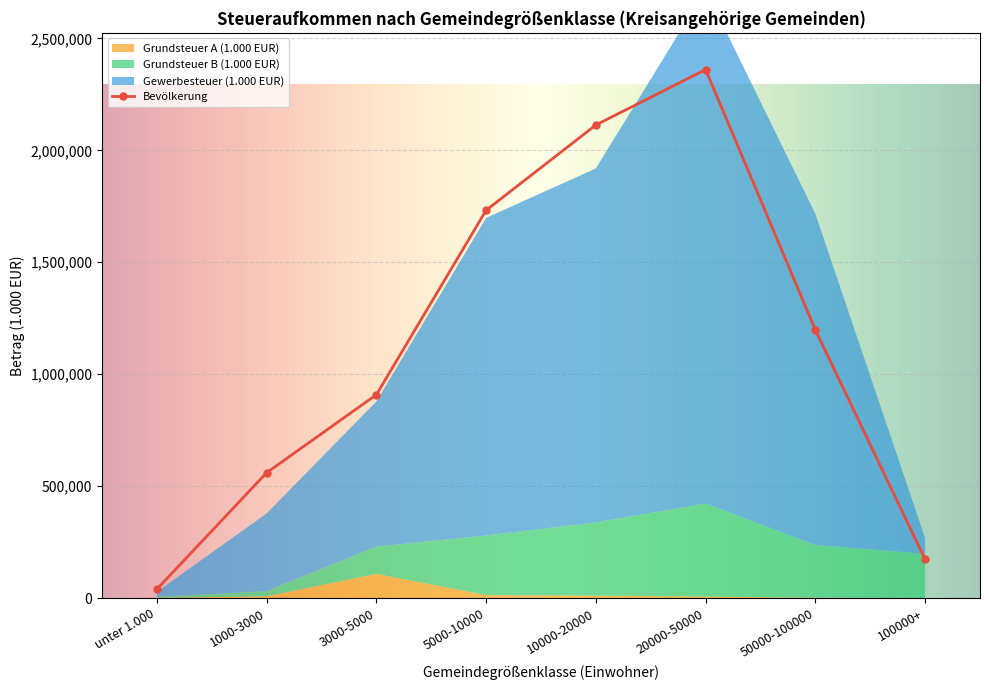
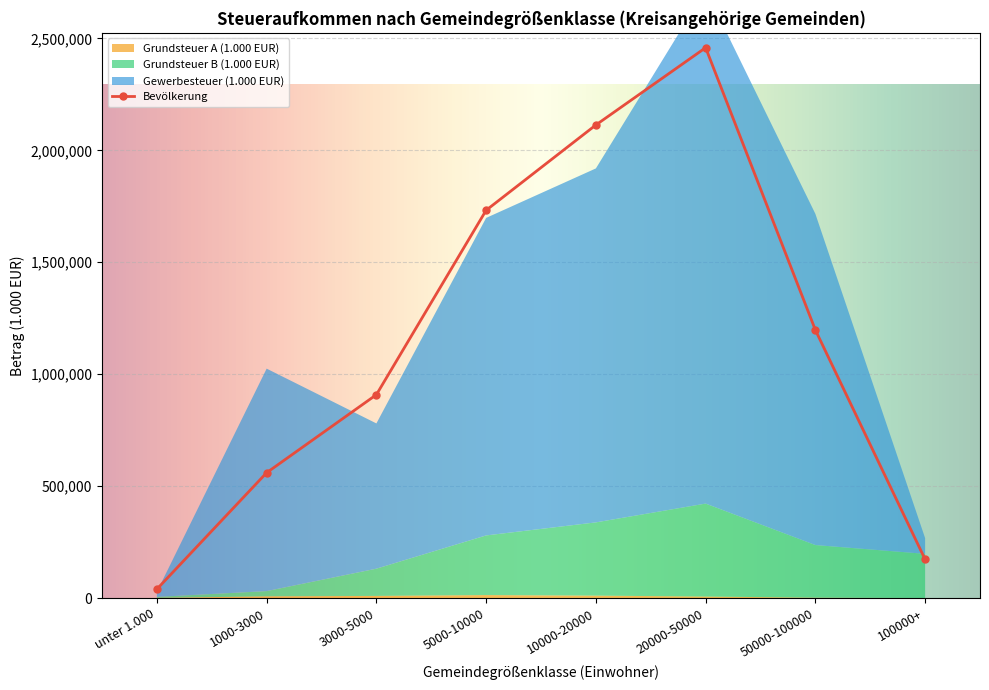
Gewerbesteuer (1.000 EUR), 1000-3000: 350,000 -> 990,000
Grundsteuer A (1.000 EUR), 3000-5000: 110,000 -> 10,000
Bevölkerung, 20000-50000: 2,360,000 -> 2,460,000
